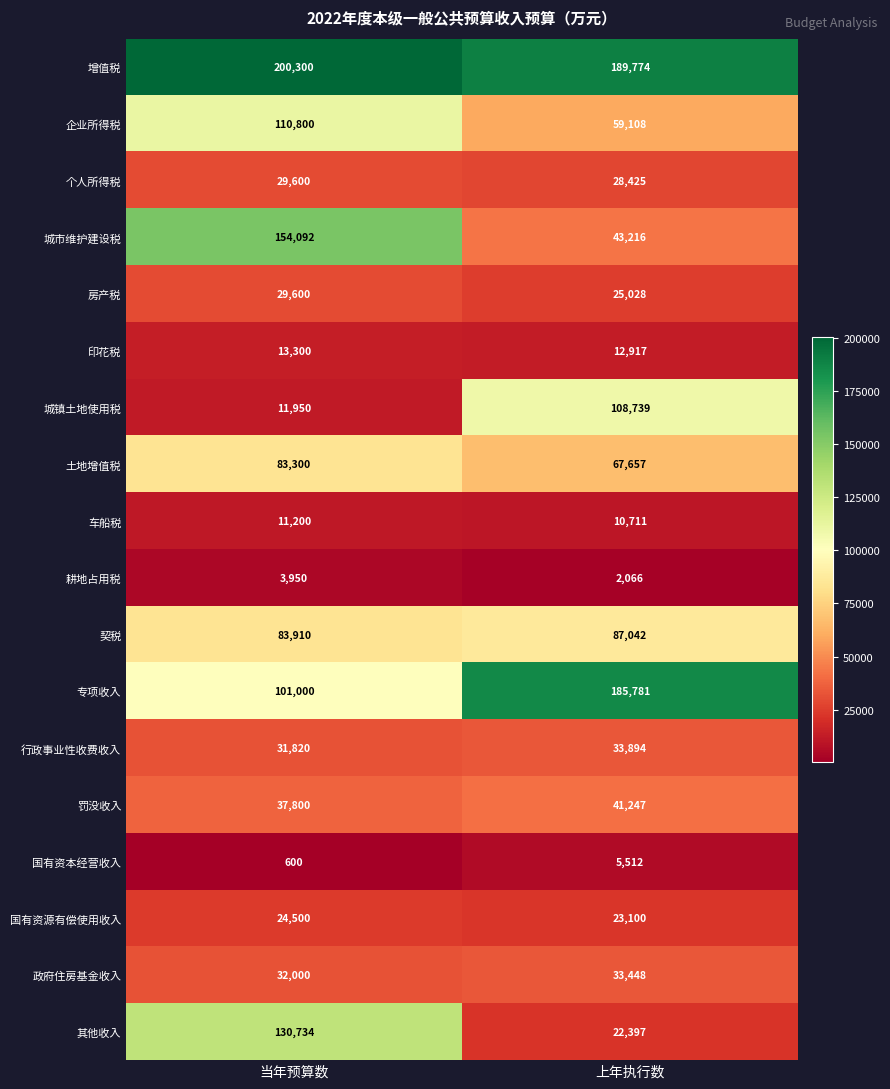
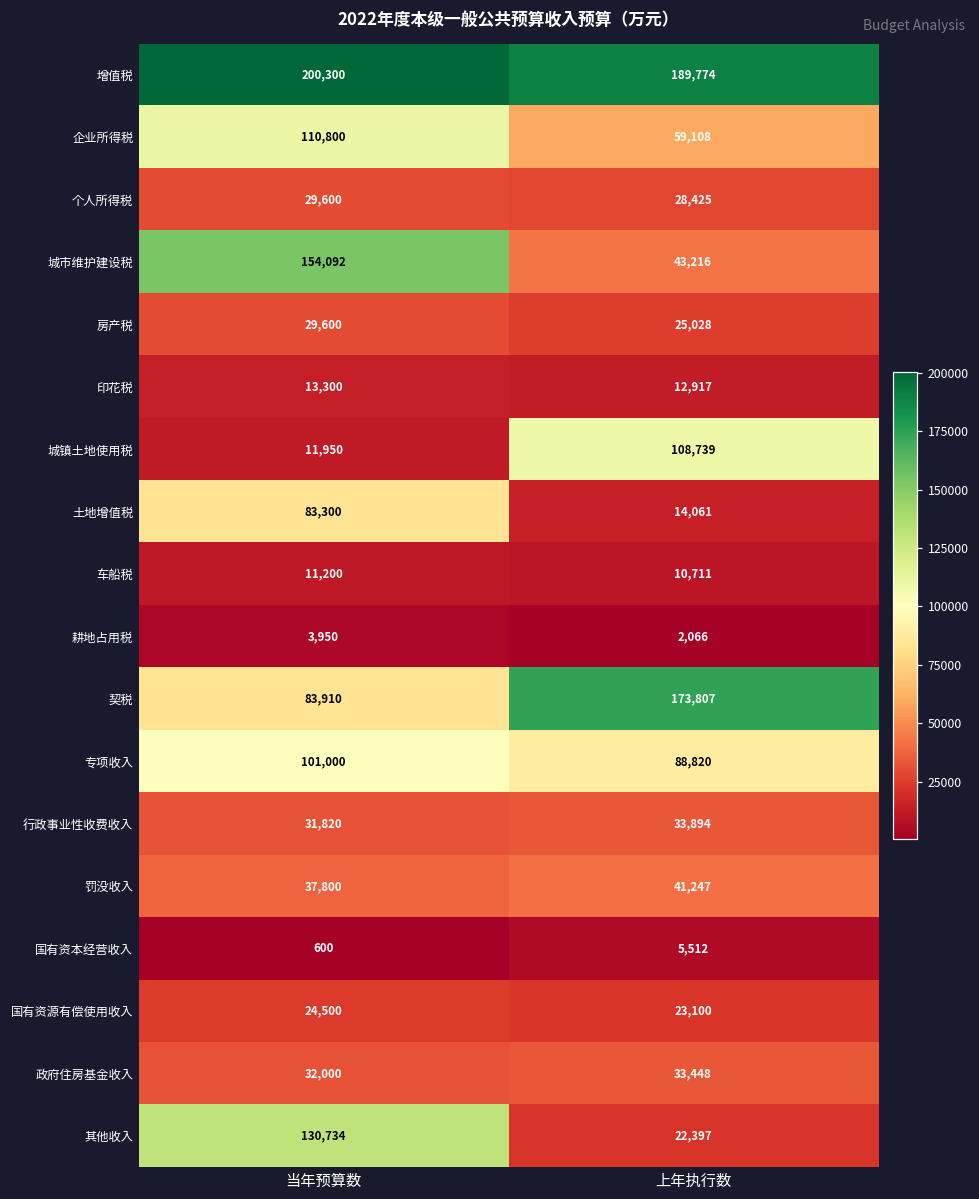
土地增值税, 上年执行数: 67,657 -> 14,061
契税, 上年执行数: 87,042 -> 173,807
专项收入, 上年执行数: 185,781 -> 88,820
